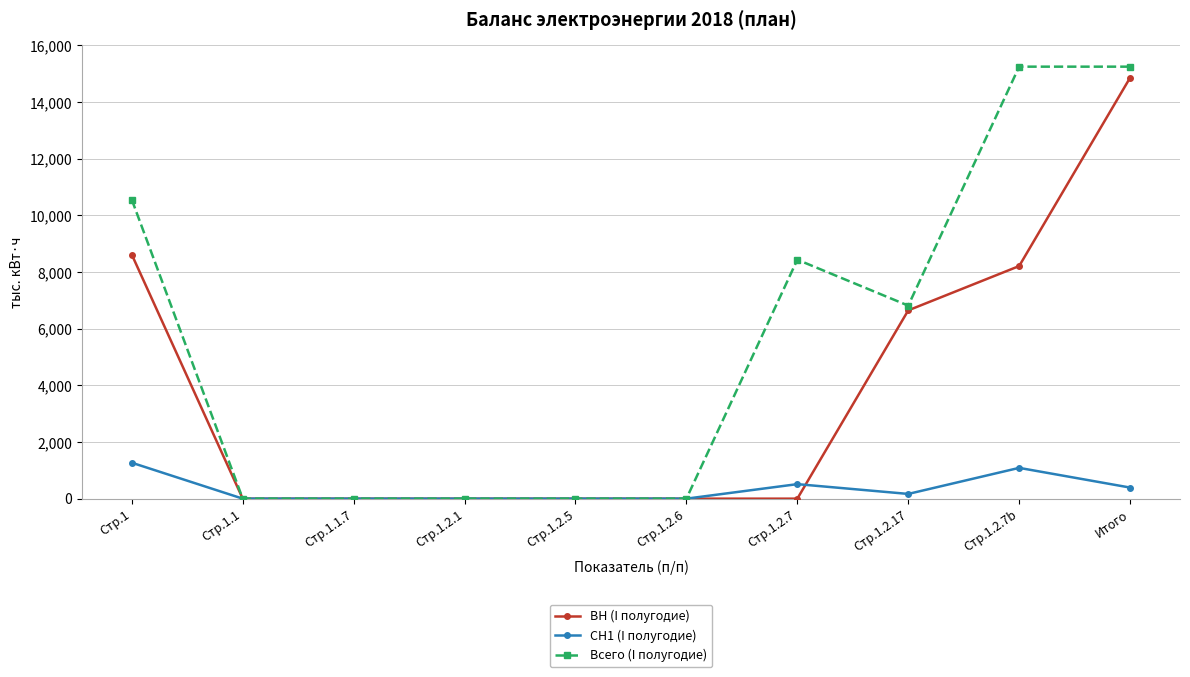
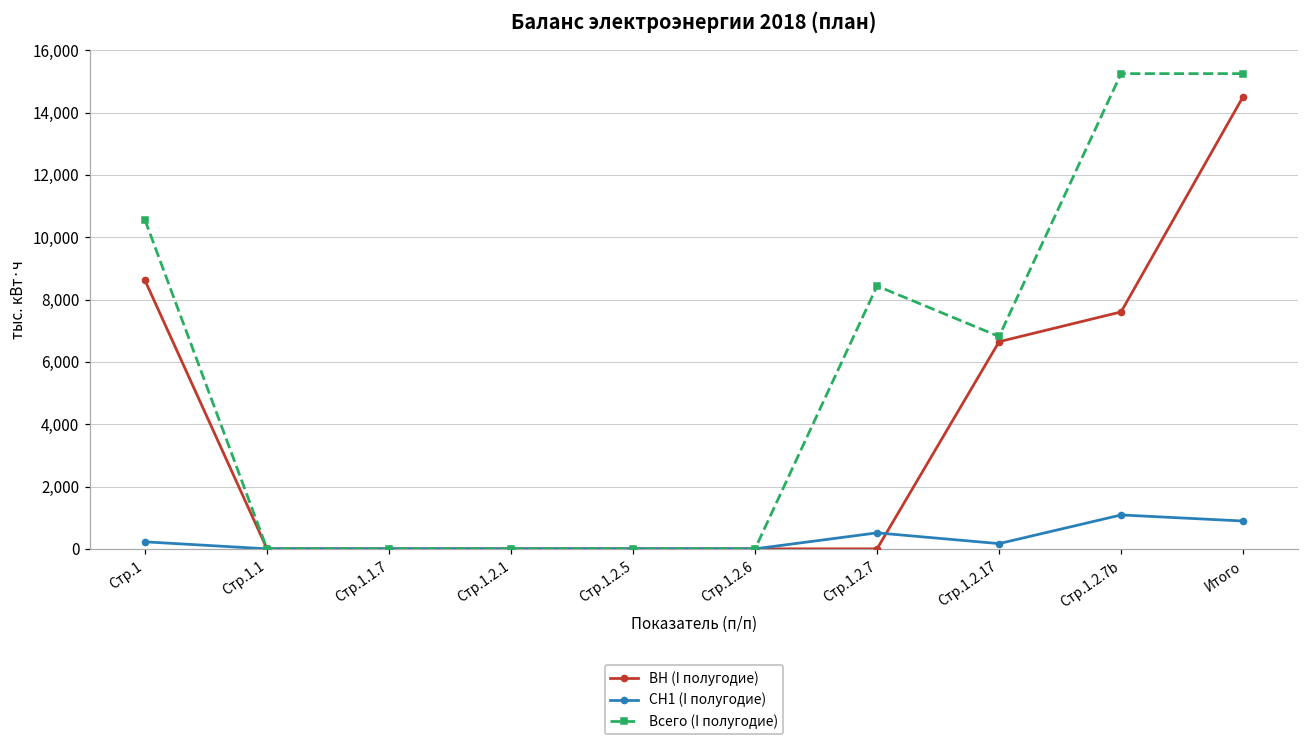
СН1 (I полугодие), Стр.1: 1,300 -> 200
ВН (I полугодие), Стр.1.2.7b: 8,200 -> 7,600
ВН (I полугодие), Итого: 14,900 -> 14,500
СН1 (I полугодие), Итого: 400 -> 900
